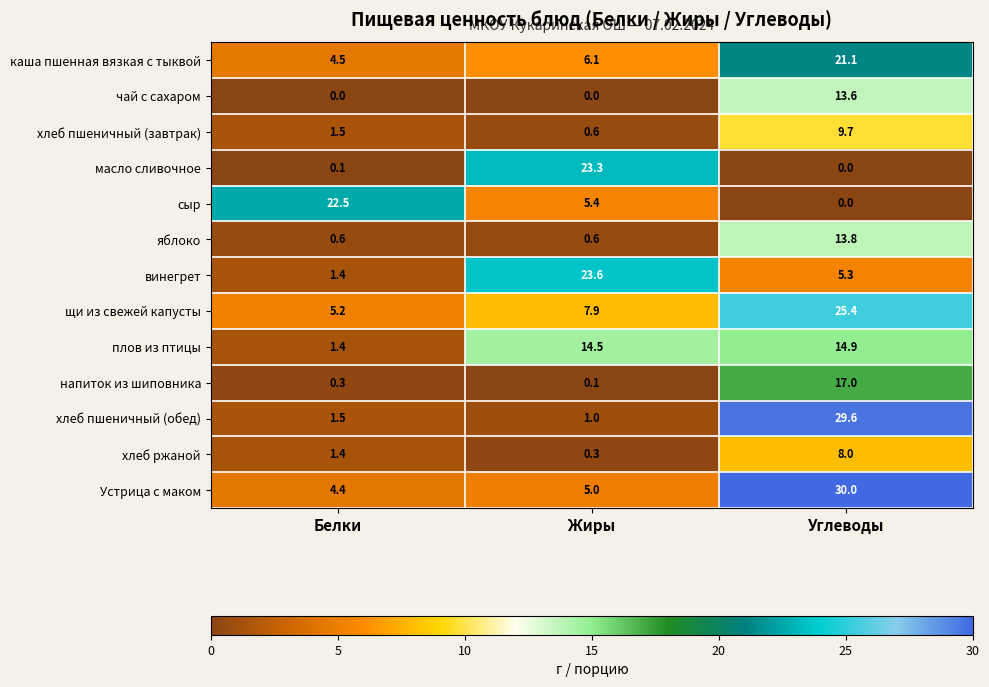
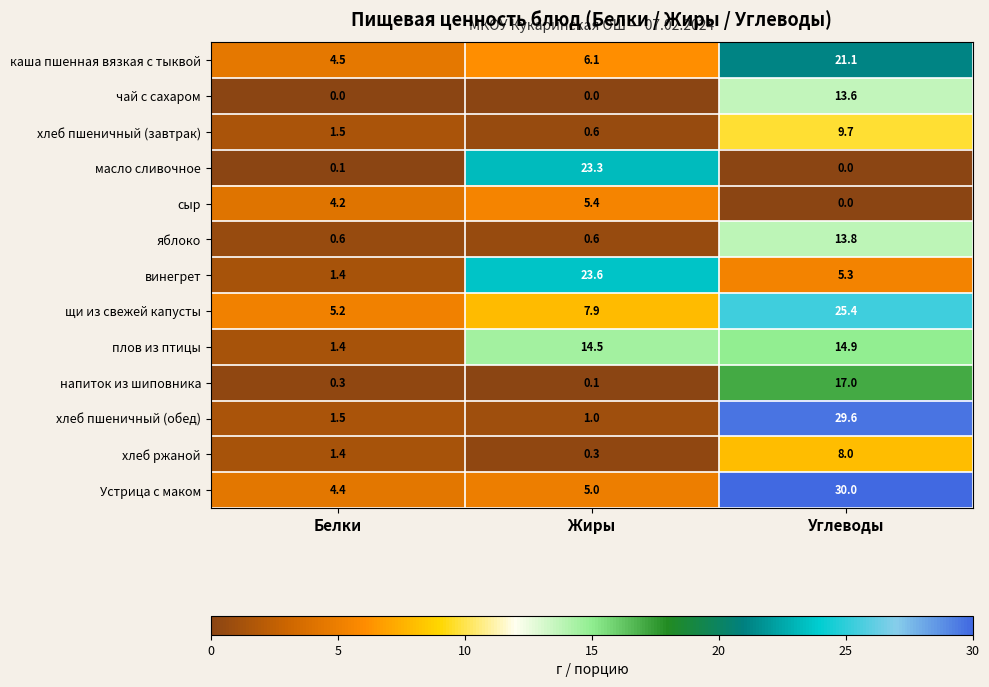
сыр, Белки: 22.5 -> 4.2
